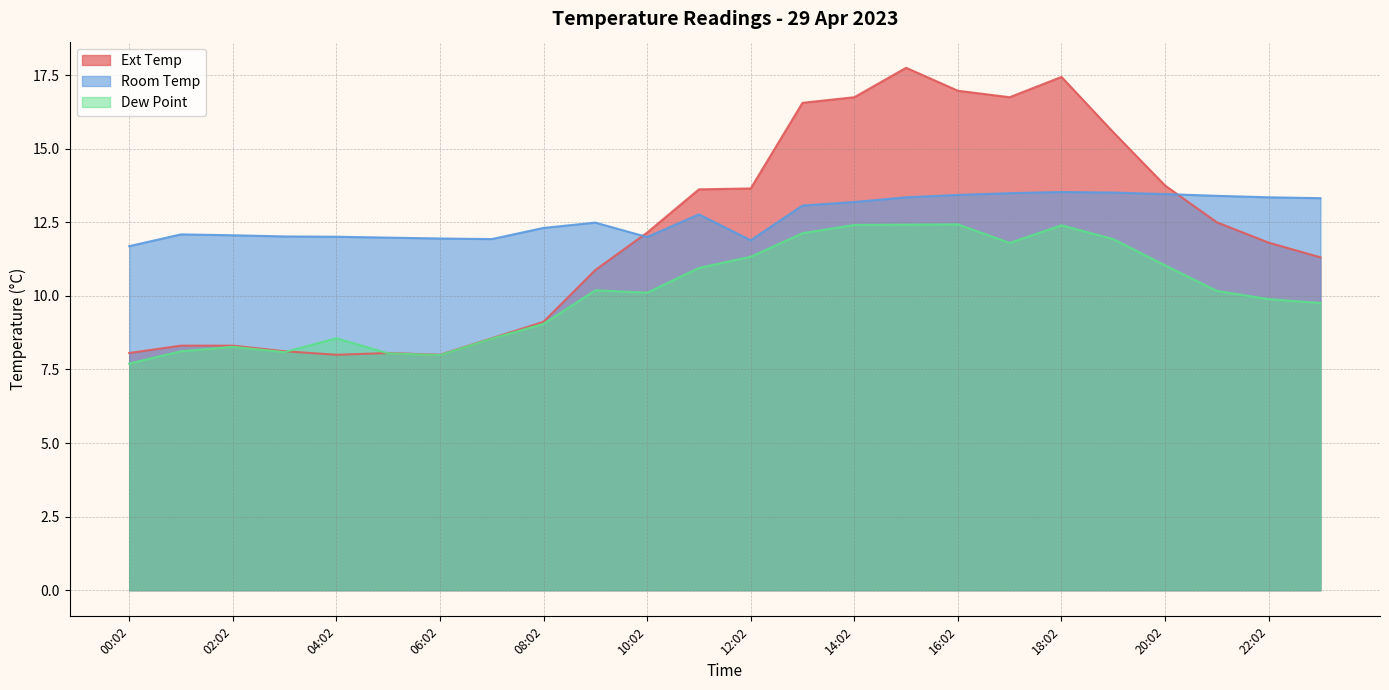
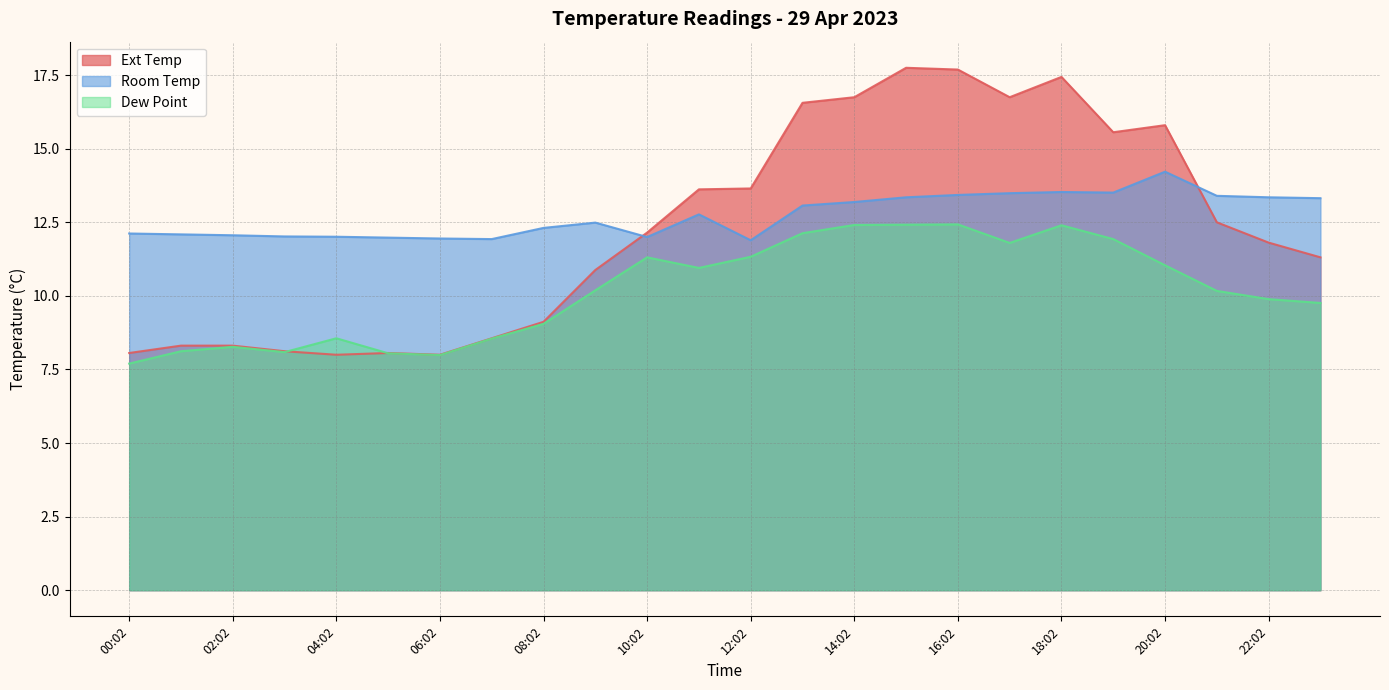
Room Temp, 00:02: 11.7 -> 12.1
Dew Point, 10:02: 10.1 -> 11.3
Ext Temp, 16:02: 17.0 -> 17.7
Ext Temp, 20:02: 13.8 -> 15.8
Room Temp, 20:02: 13.5 -> 14.2
